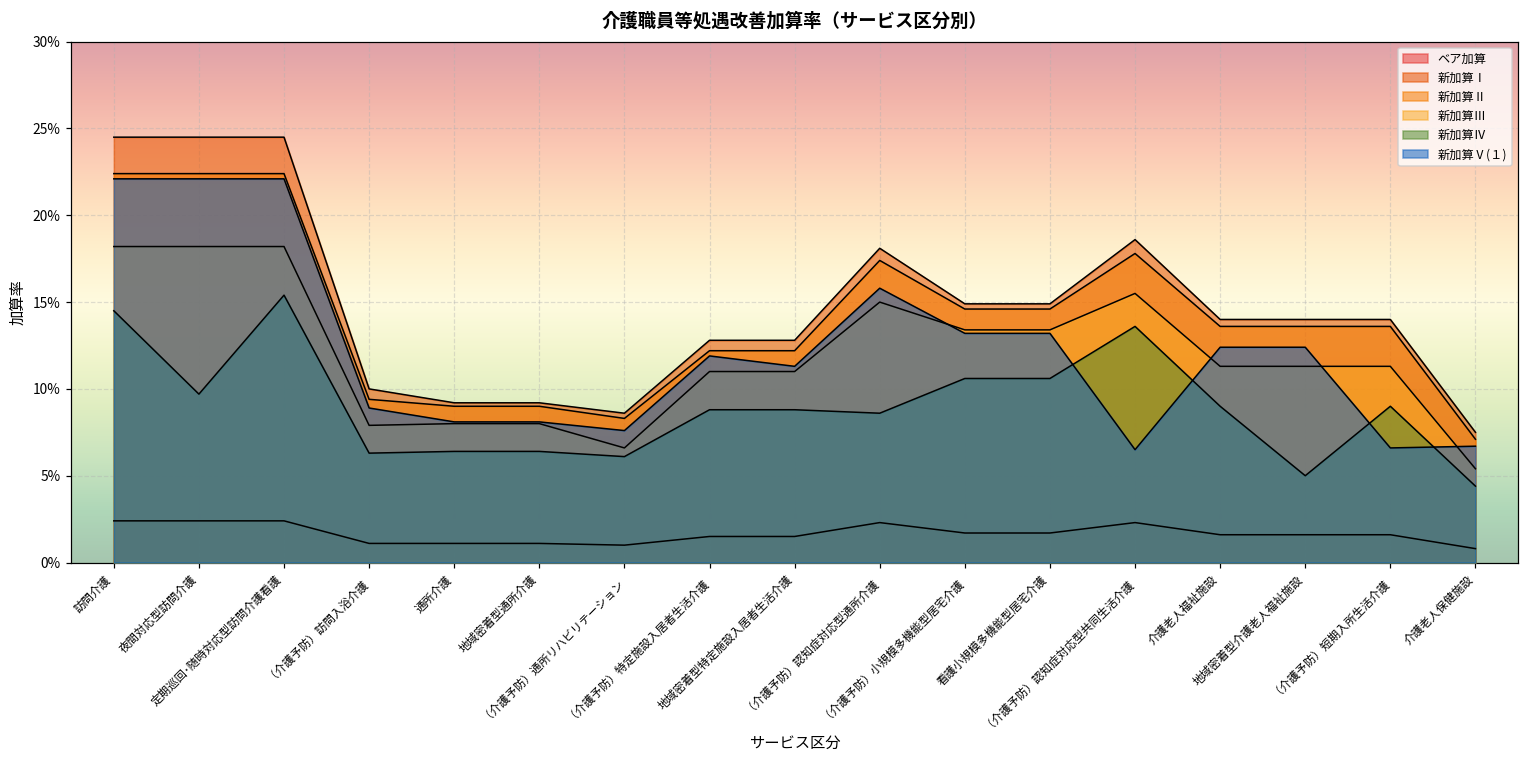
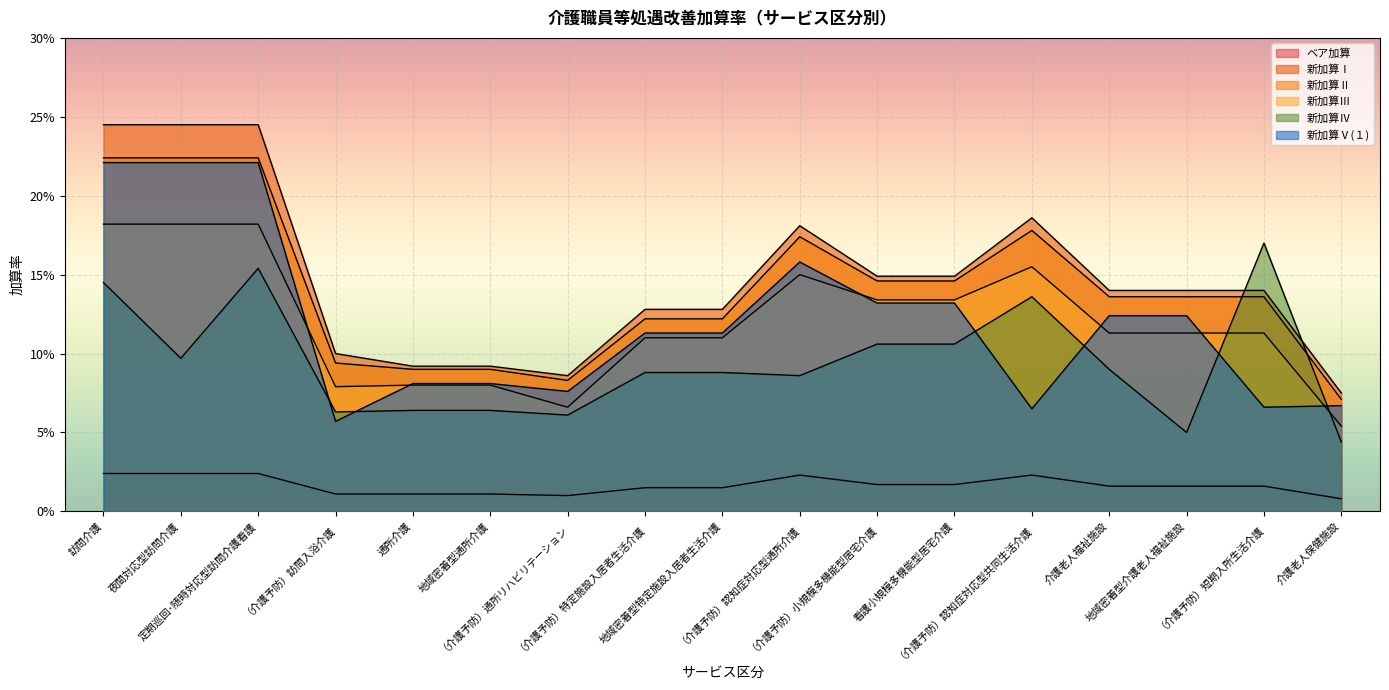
新加算Ⅴ(１), （介護予防）訪問入浴介護: 8.9% -> 5.7%
新加算Ⅴ(１), （介護予防）特定施設入居者生活介護: 11.9% -> 11.3%
新加算Ⅳ, （介護予防）短期入所生活介護: 9.0% -> 17.0%
